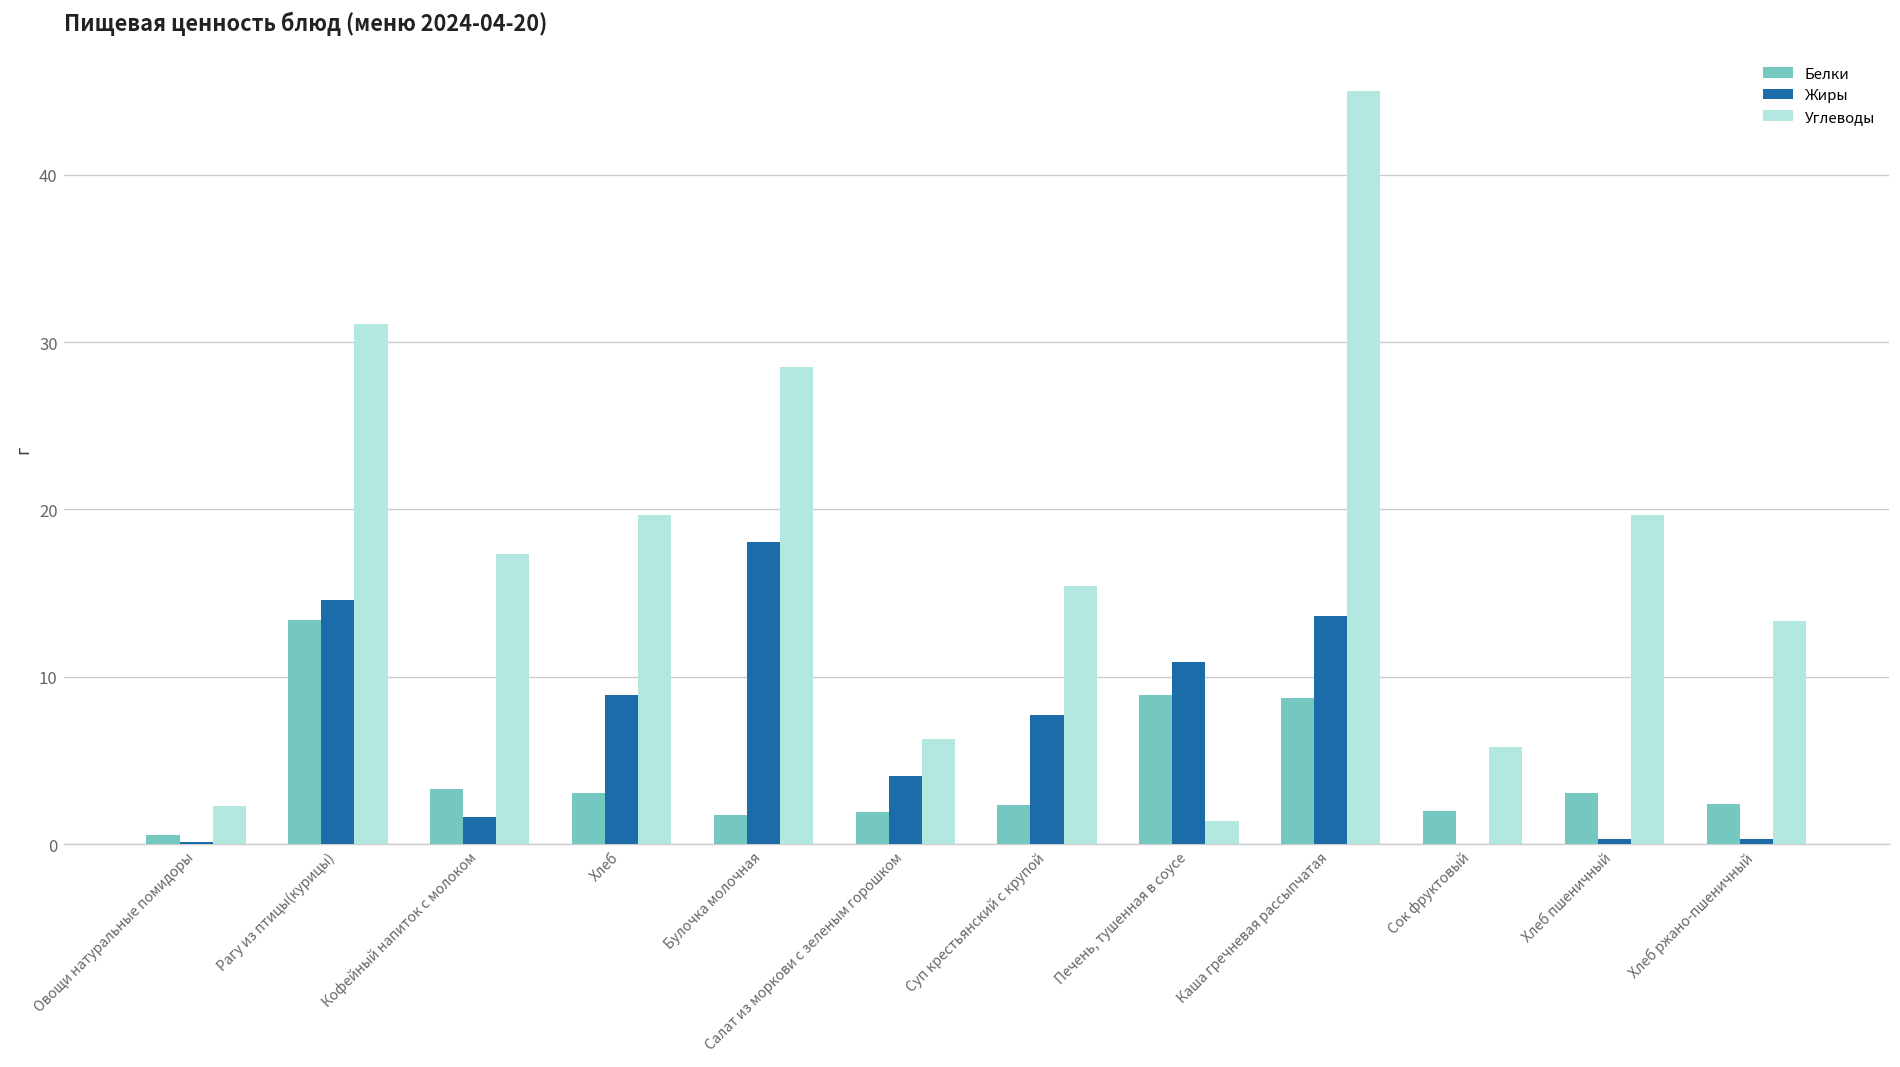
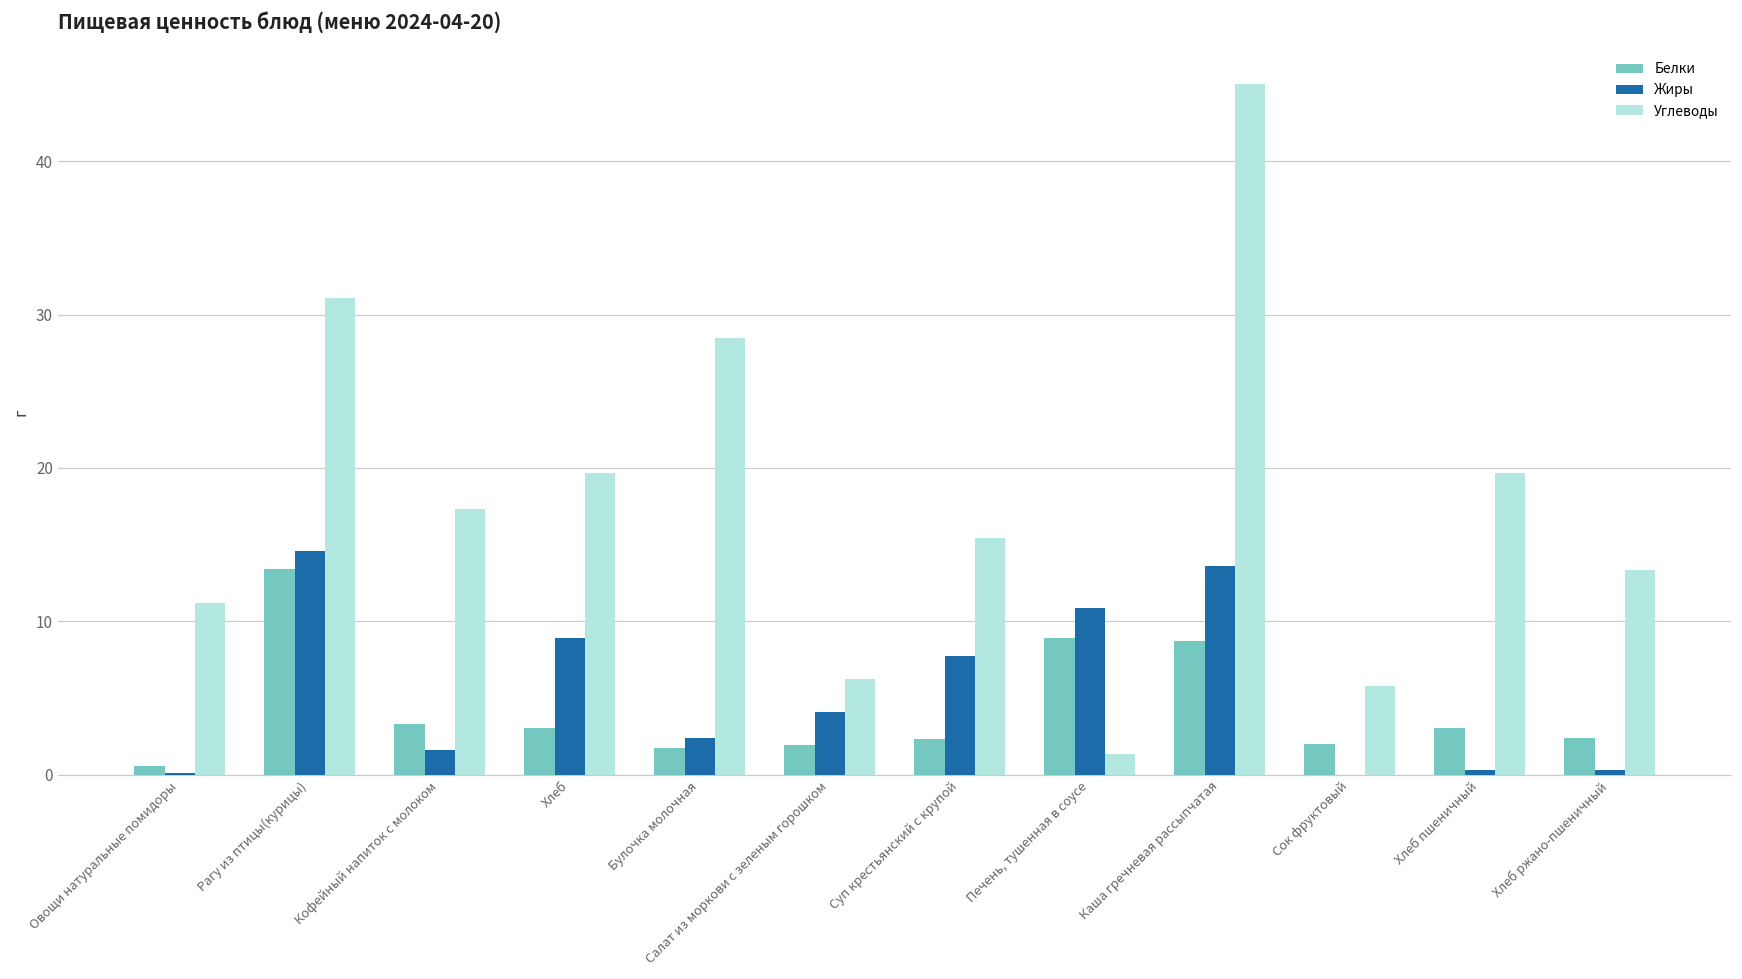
Углеводы, Овощи натуральные помидоры: 2.3 -> 11.2
Жиры, Булочка молочная: 18.0 -> 2.4
